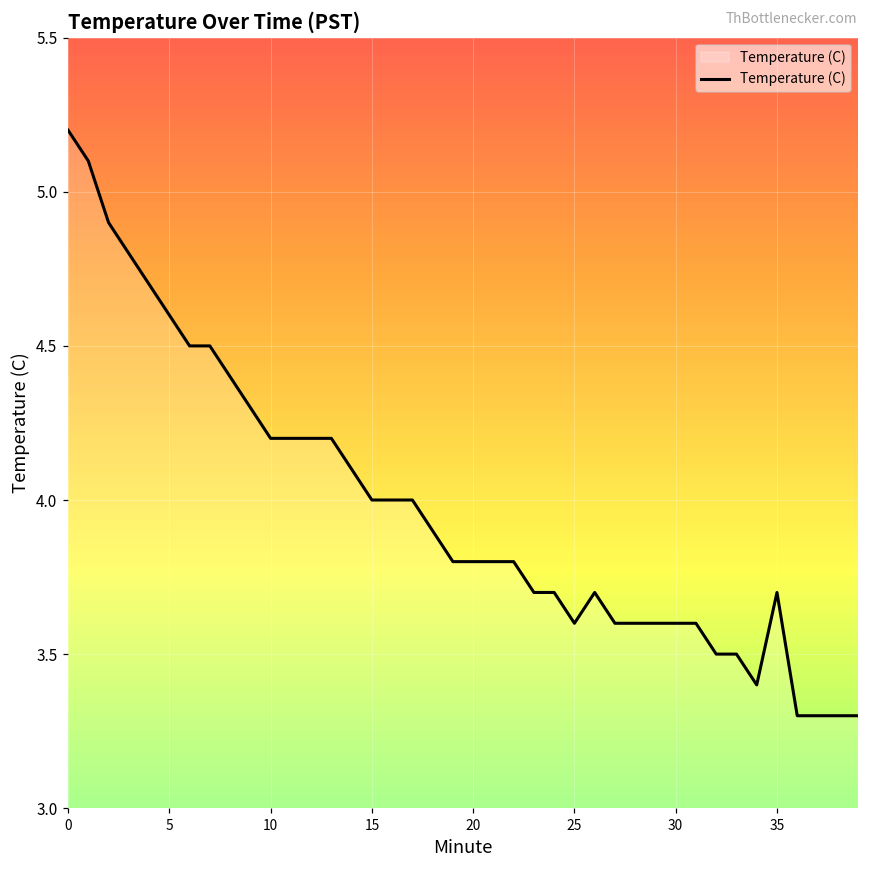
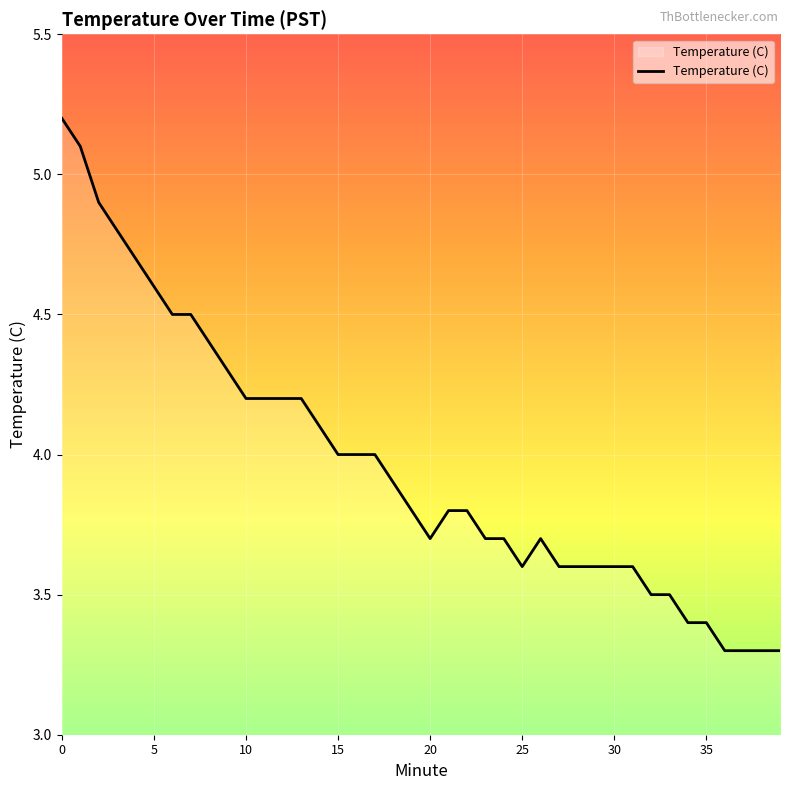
20: 3.8 -> 3.7
35: 3.7 -> 3.4
